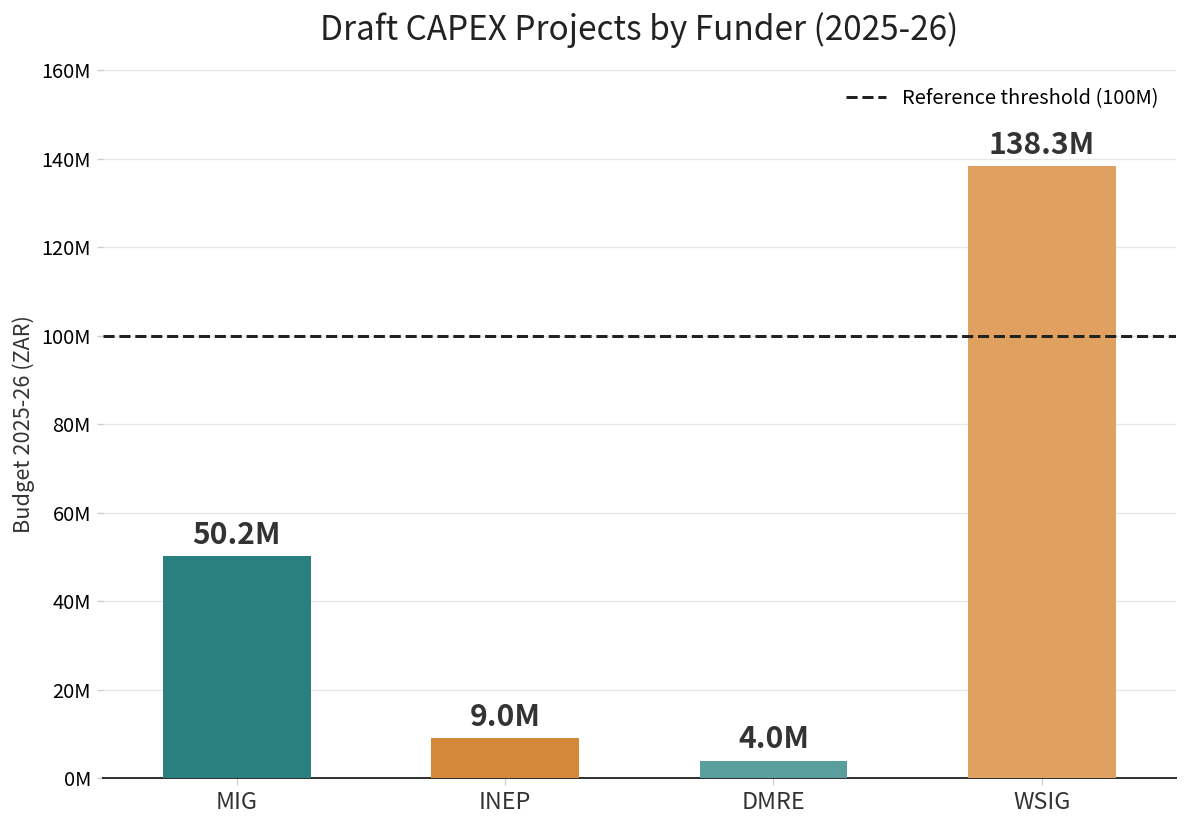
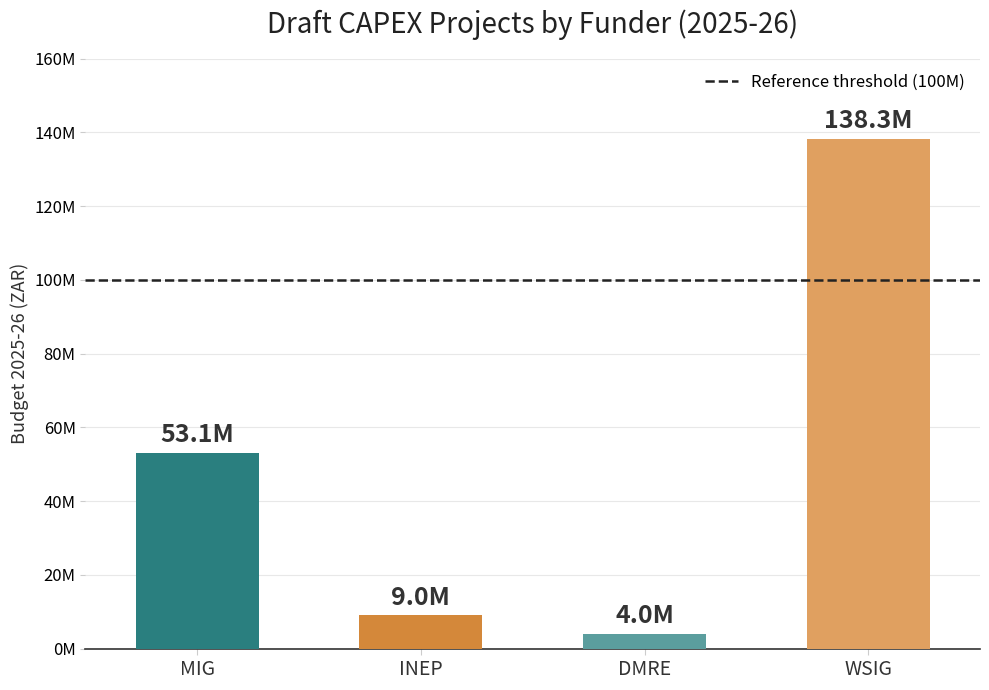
MIG: 50.2M -> 53.1M
